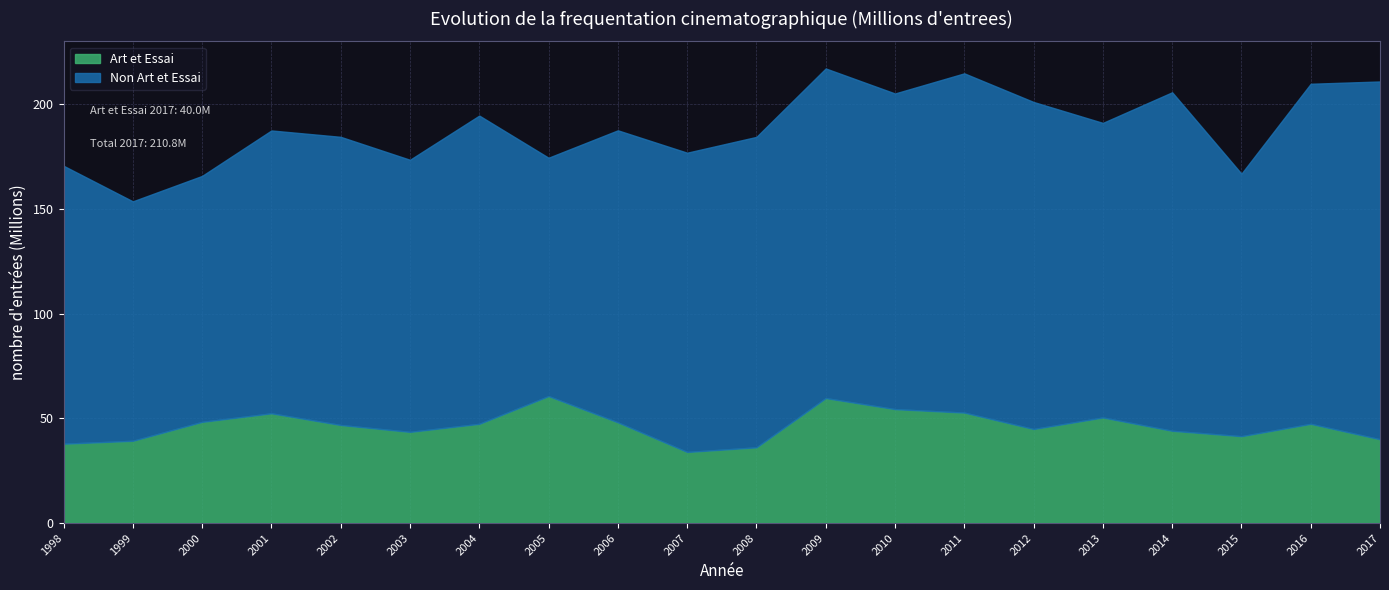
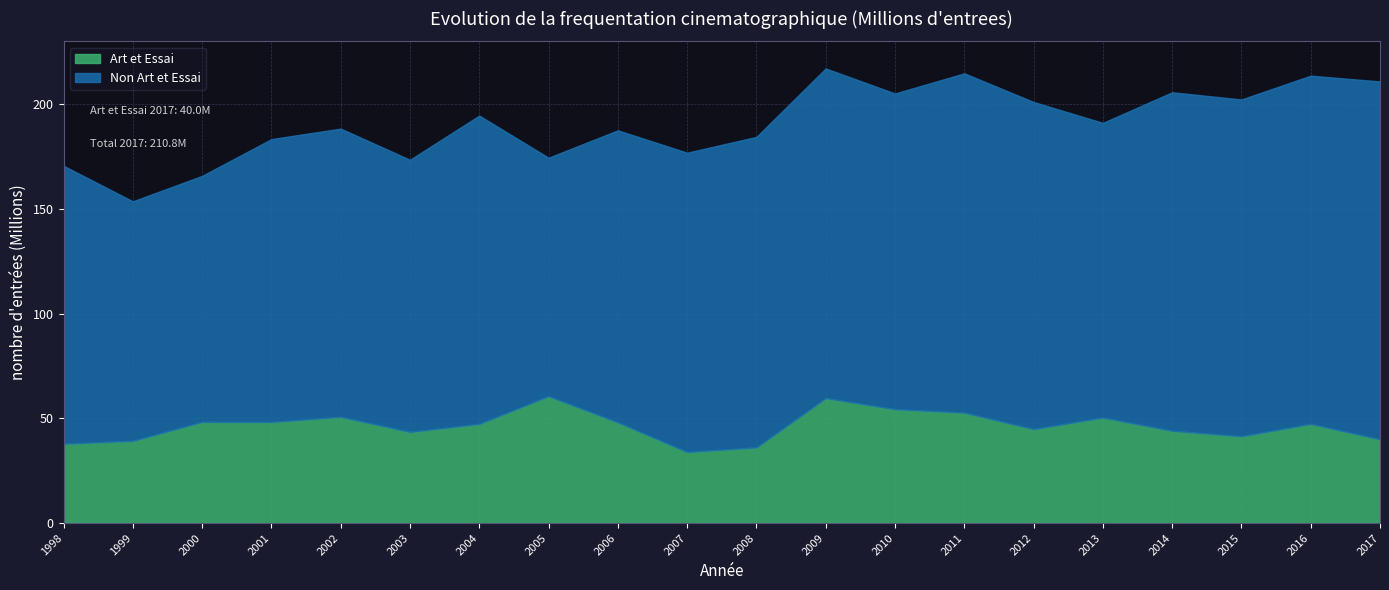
Art et Essai, 2001: 52 -> 48
Art et Essai, 2002: 47 -> 51
Non Art et Essai, 2015: 125 -> 161
Non Art et Essai, 2016: 162 -> 166
